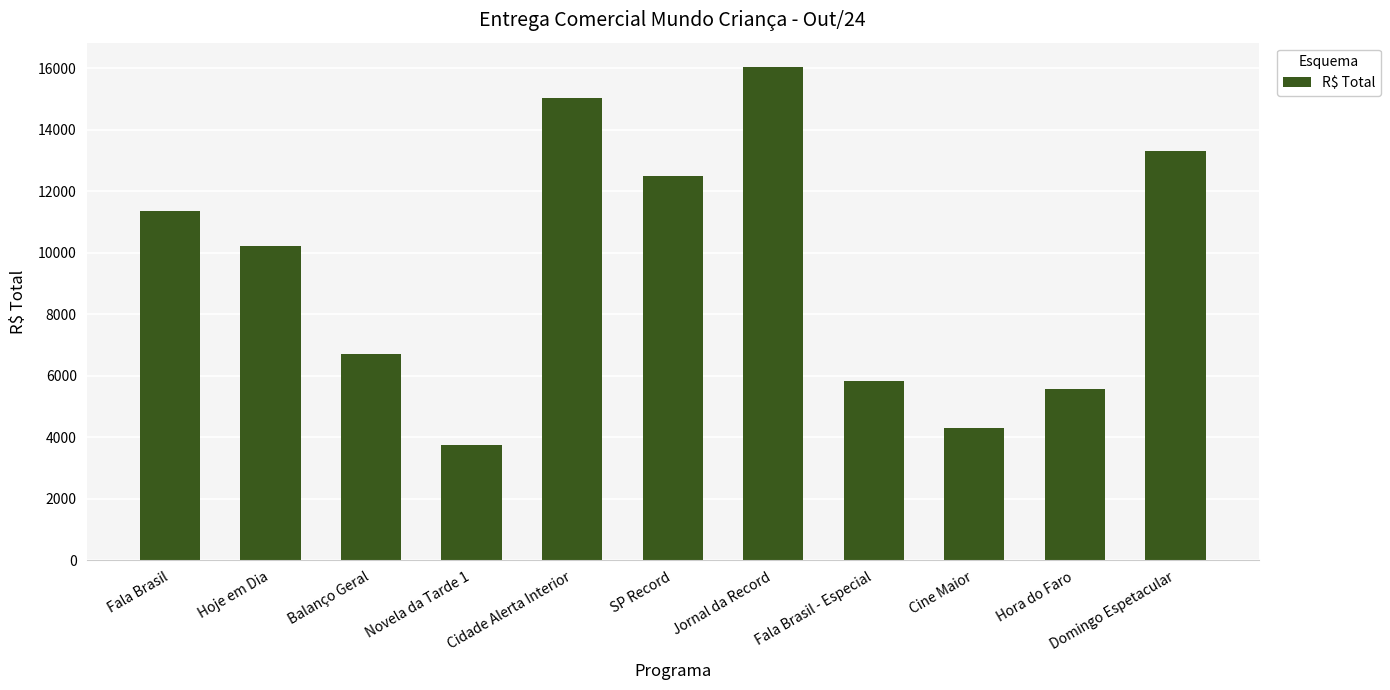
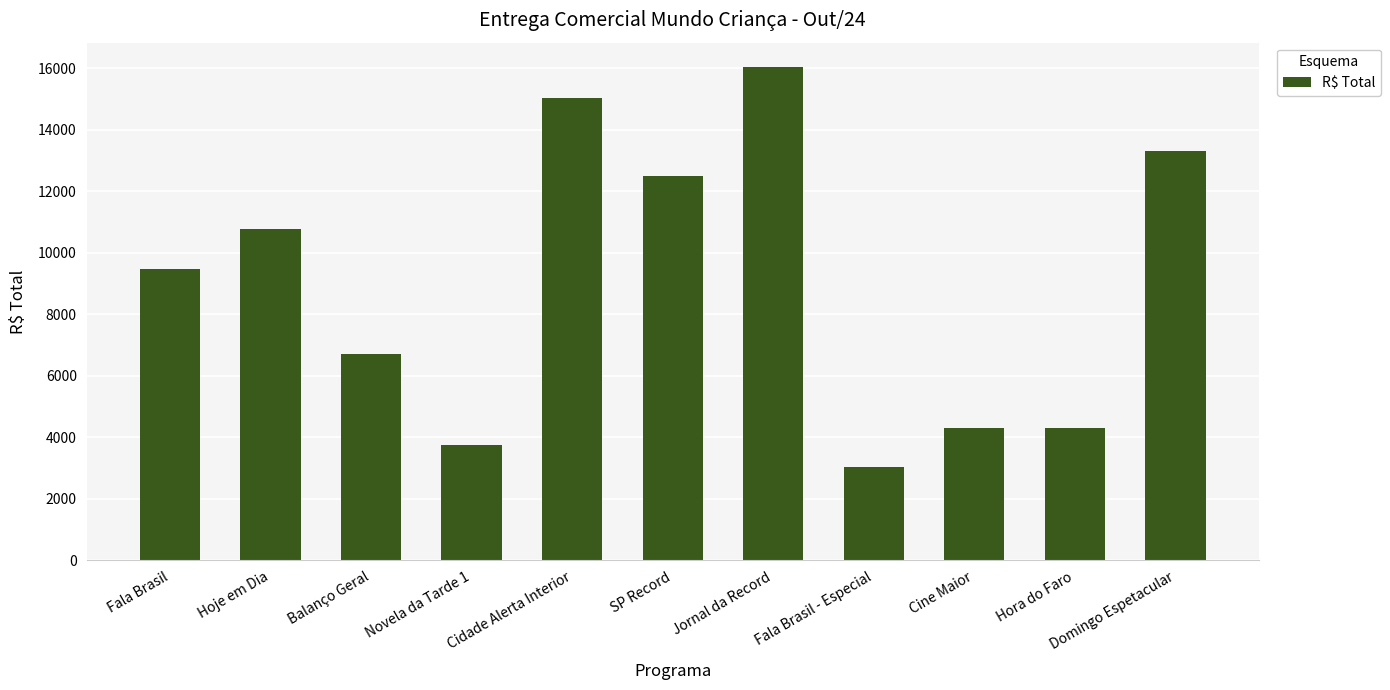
Fala Brasil: 11400 -> 9500
Hoje em Dia: 10200 -> 10800
Fala Brasil - Especial: 5800 -> 3000
Hora do Faro: 5600 -> 4300
